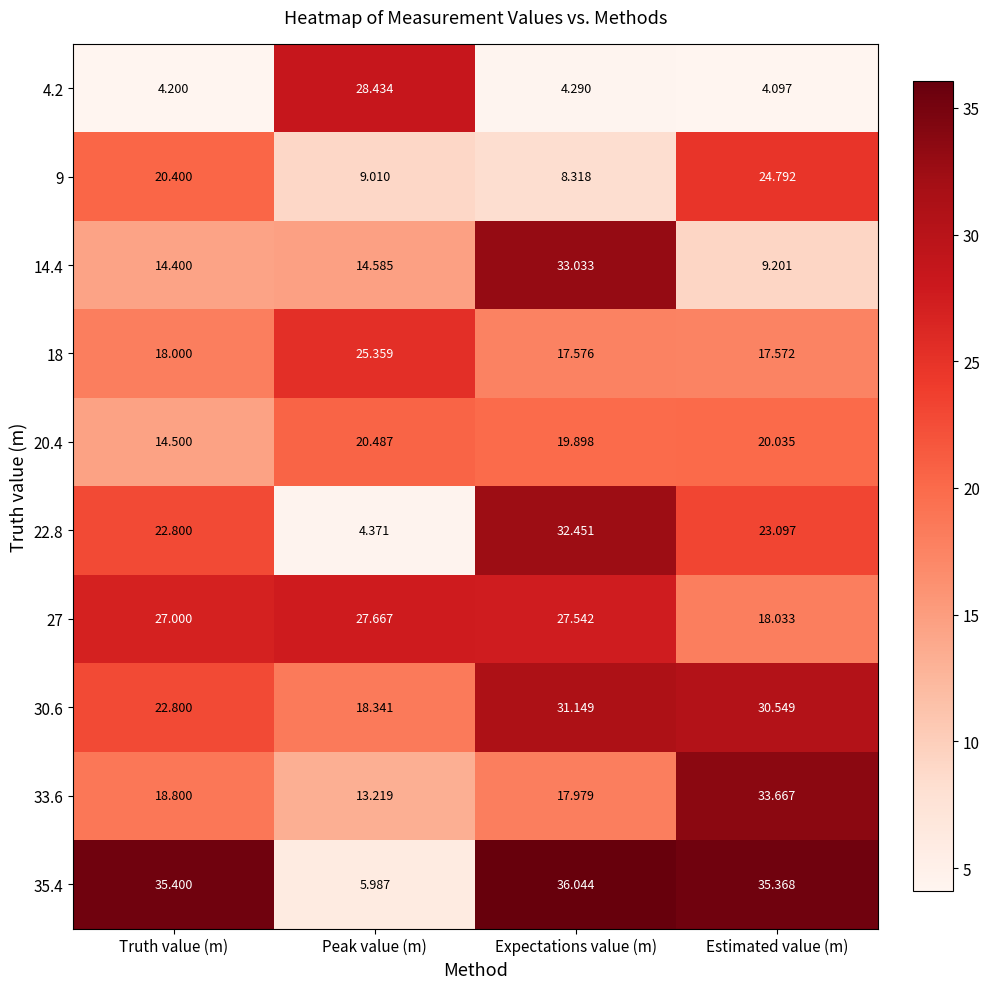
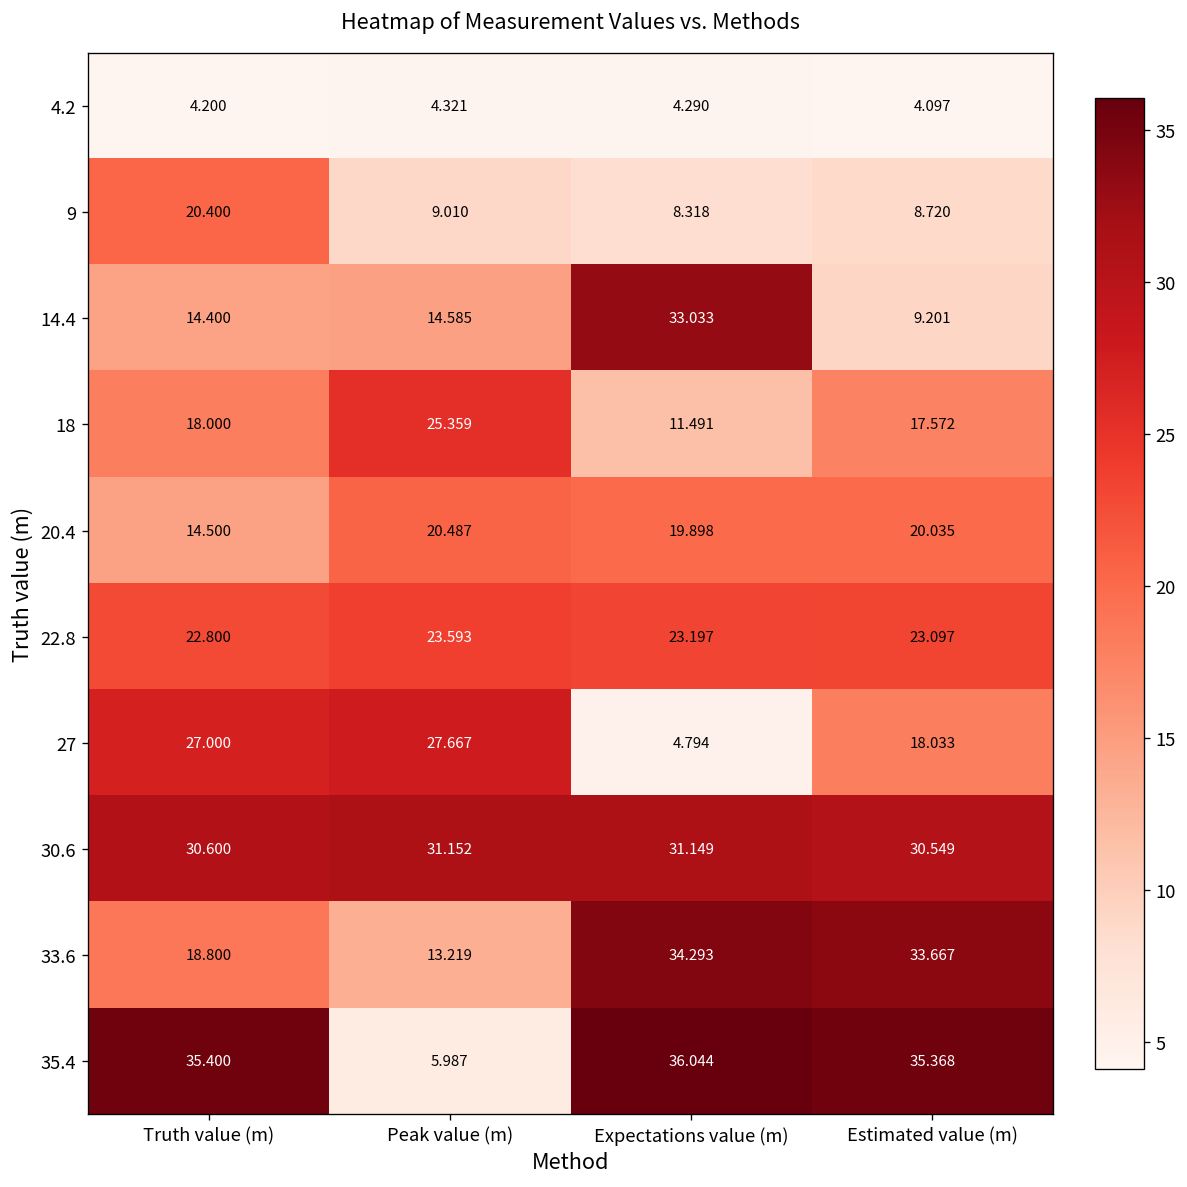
4.2, Peak value (m): 28.434 -> 4.321
9, Estimated value (m): 24.792 -> 8.720
18, Expectations value (m): 17.576 -> 11.491
22.8, Peak value (m): 4.371 -> 23.593
22.8, Expectations value (m): 32.451 -> 23.197
27, Expectations value (m): 27.542 -> 4.794
30.6, Truth value (m): 22.800 -> 30.600
30.6, Peak value (m): 18.341 -> 31.152
33.6, Expectations value (m): 17.979 -> 34.293
